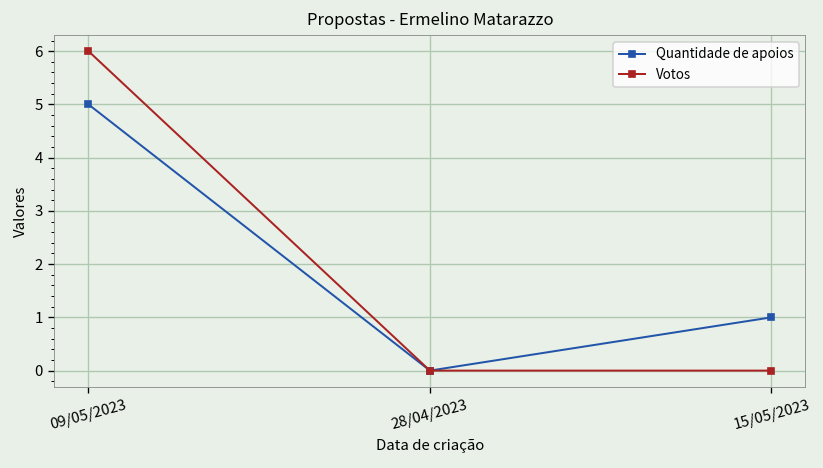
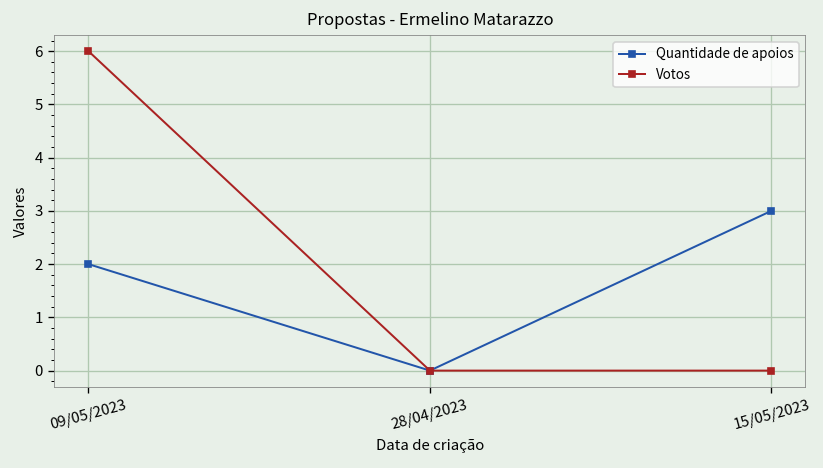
Quantidade de apoios, 09/05/2023: 5 -> 2
Quantidade de apoios, 15/05/2023: 1 -> 3
